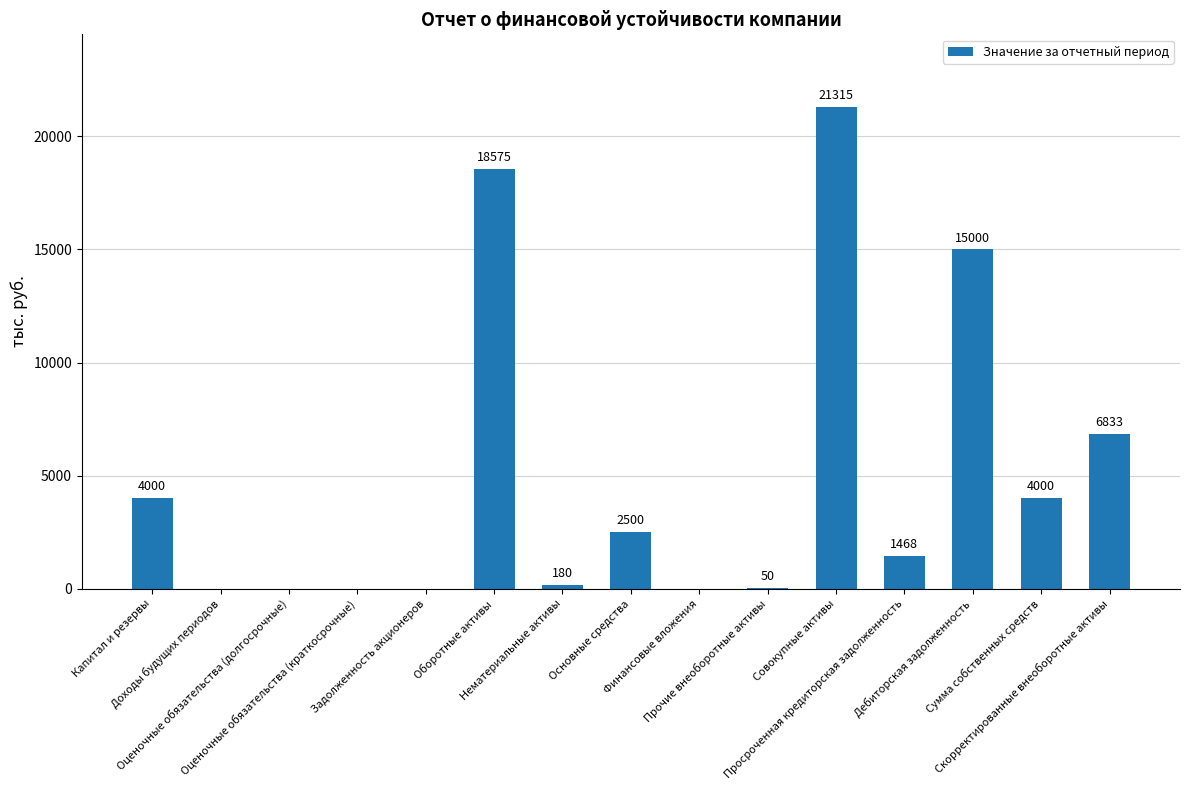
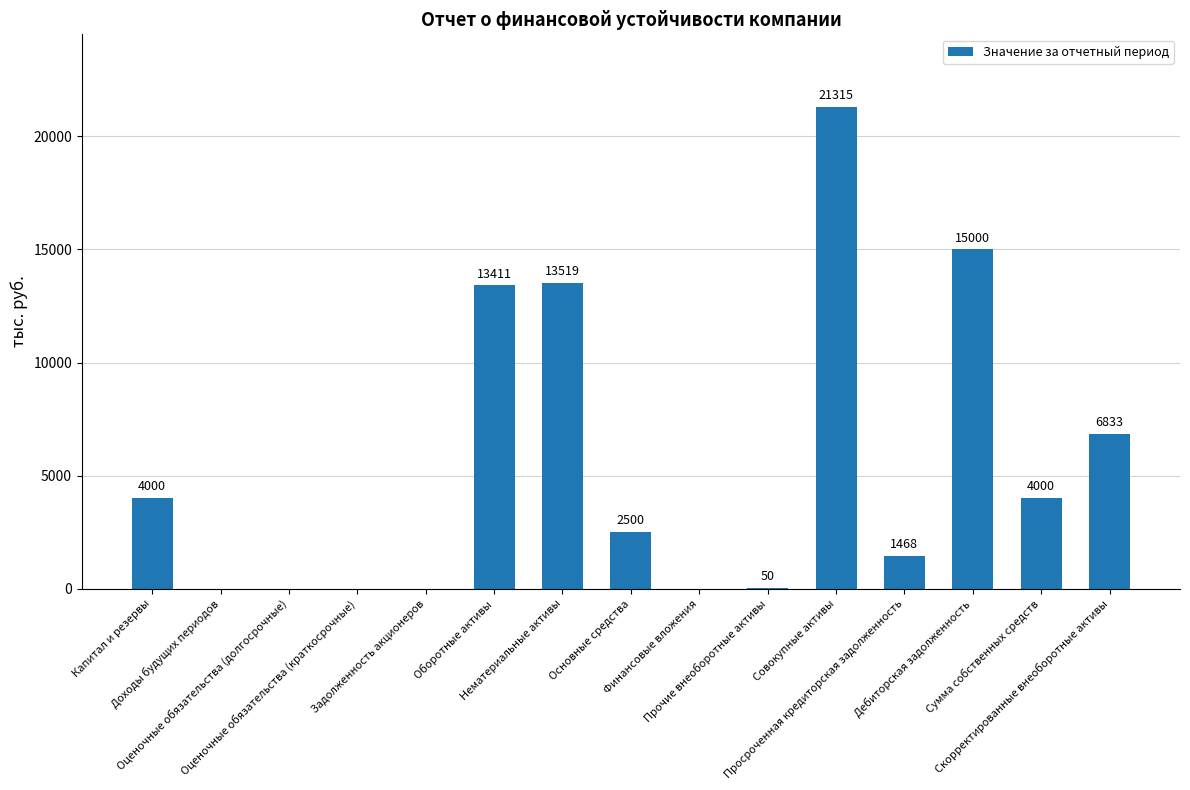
Оборотные активы: 18575 -> 13411
Нематериальные активы: 180 -> 13519
